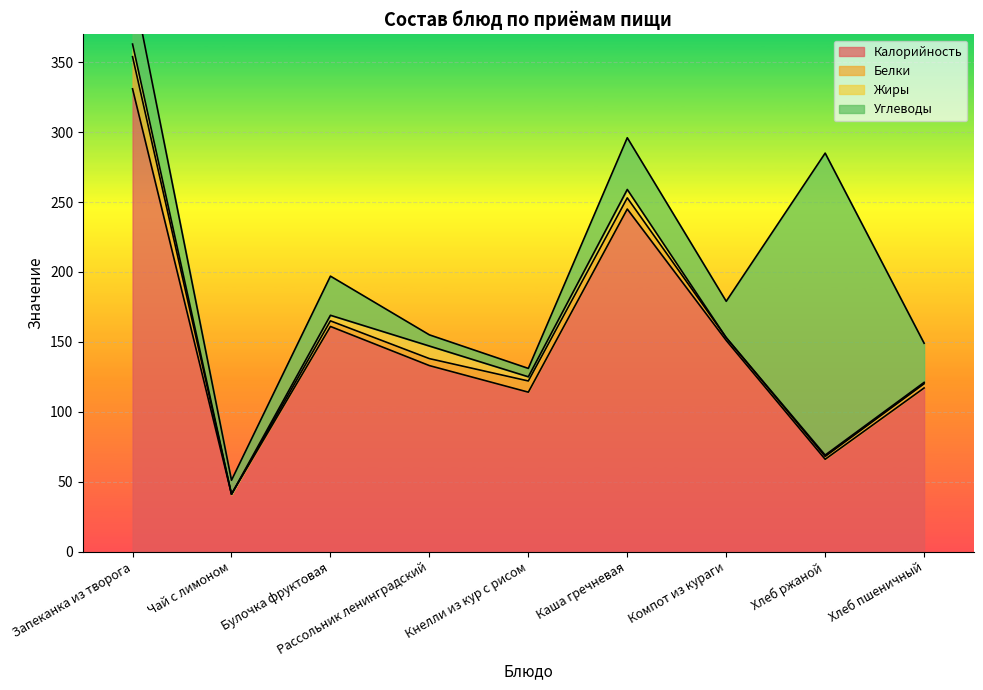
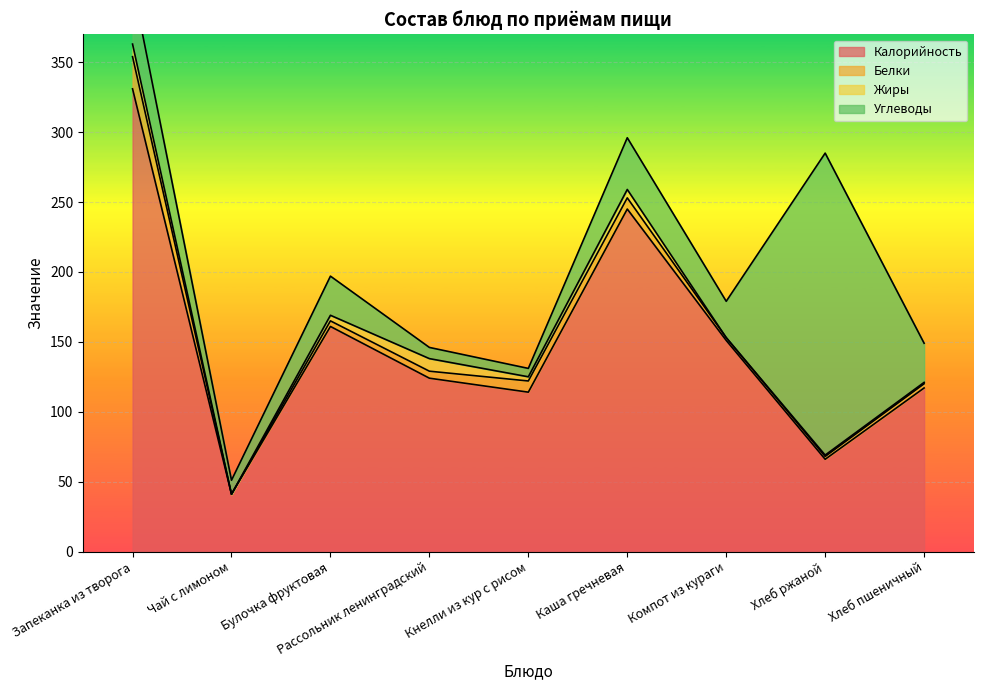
Калорийность, Рассольник ленинградский: 133 -> 124
